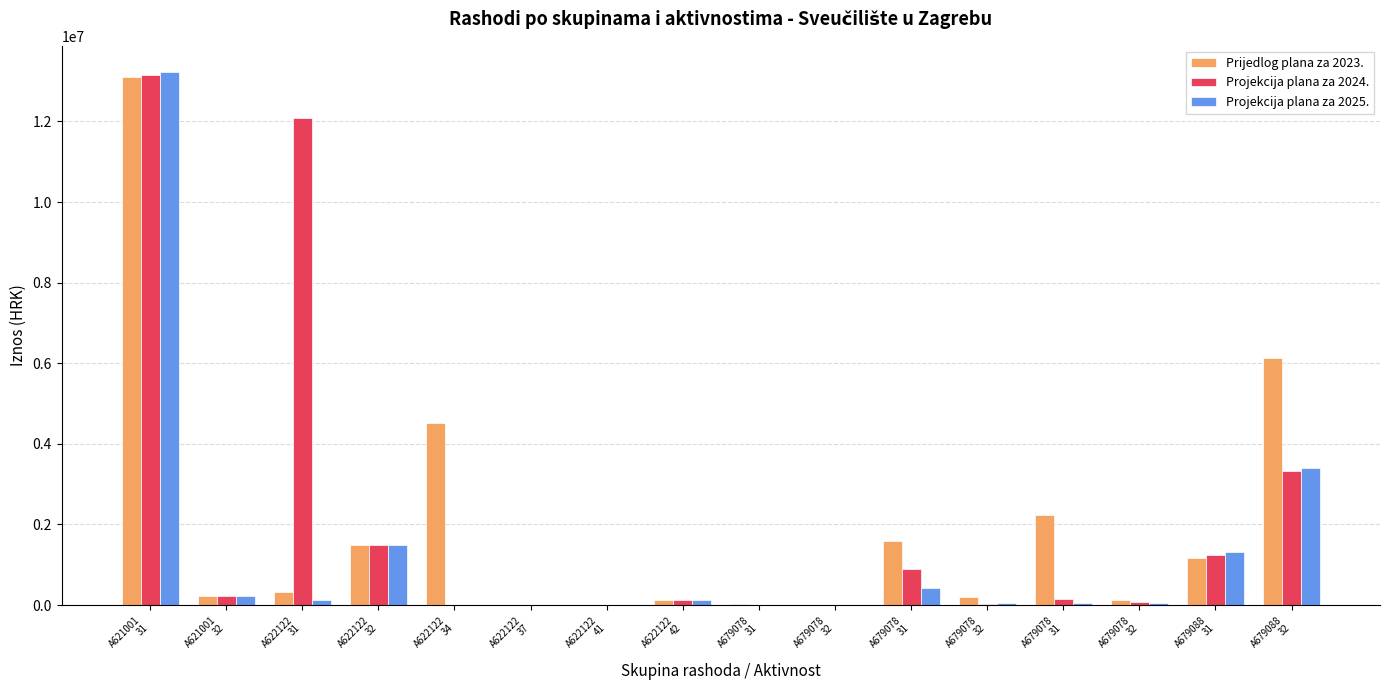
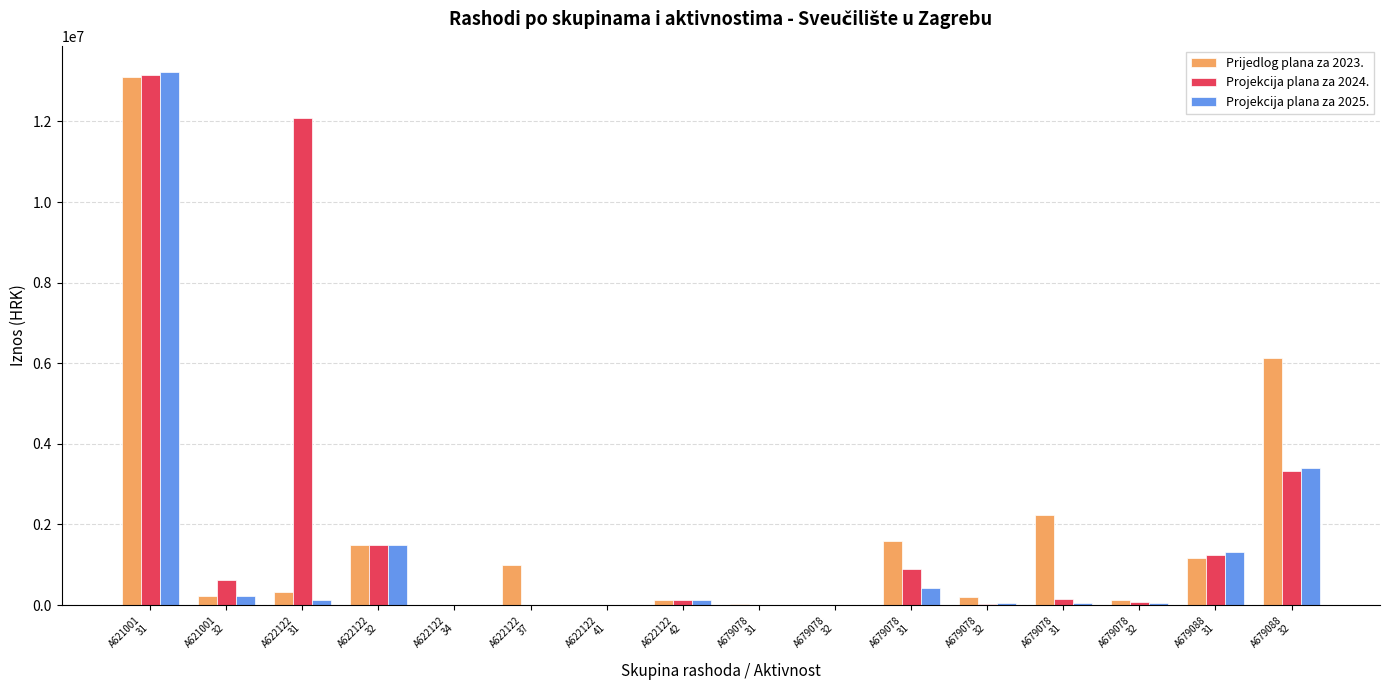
Projekcija plana za 2024., A621001 32: 200000 -> 600000
Prijedlog plana za 2023., A622122 34: 4500000 -> 0
Prijedlog plana za 2023., A622122 37: 0 -> 1000000
